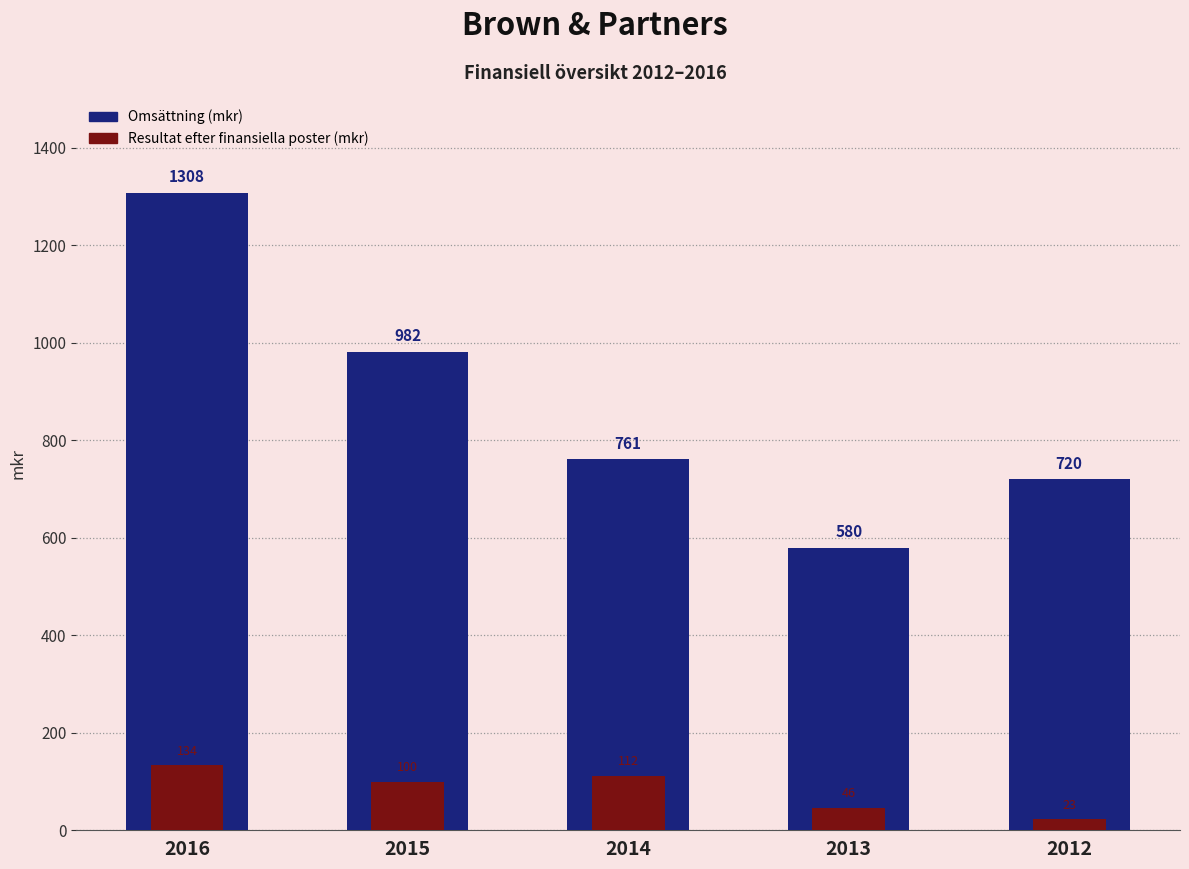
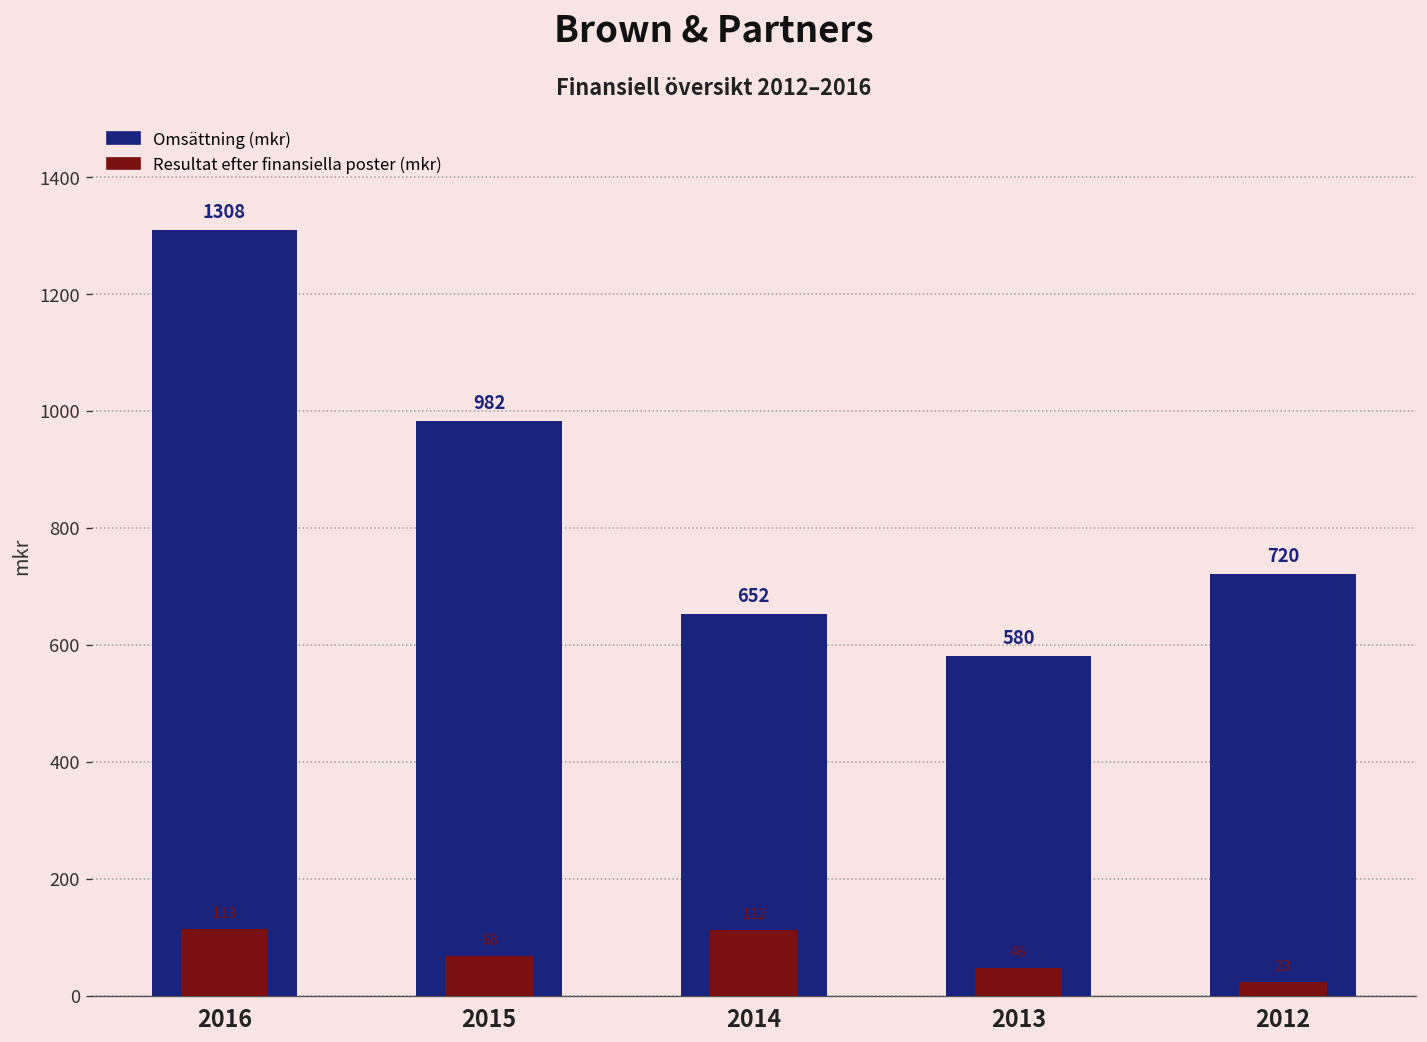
Resultat efter finansiella poster (mkr), 2016: 134 -> 113
Resultat efter finansiella poster (mkr), 2015: 100 -> 68
Omsättning (mkr), 2014: 761 -> 652
